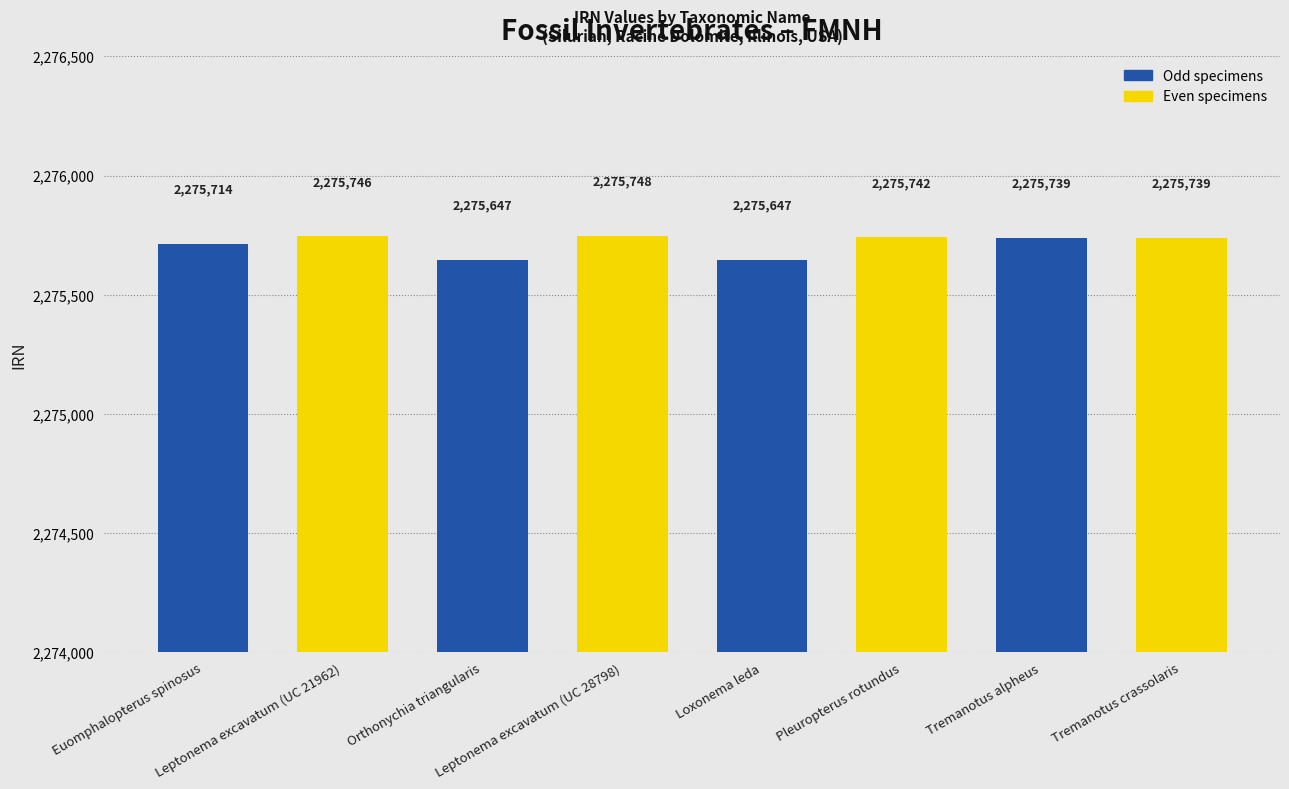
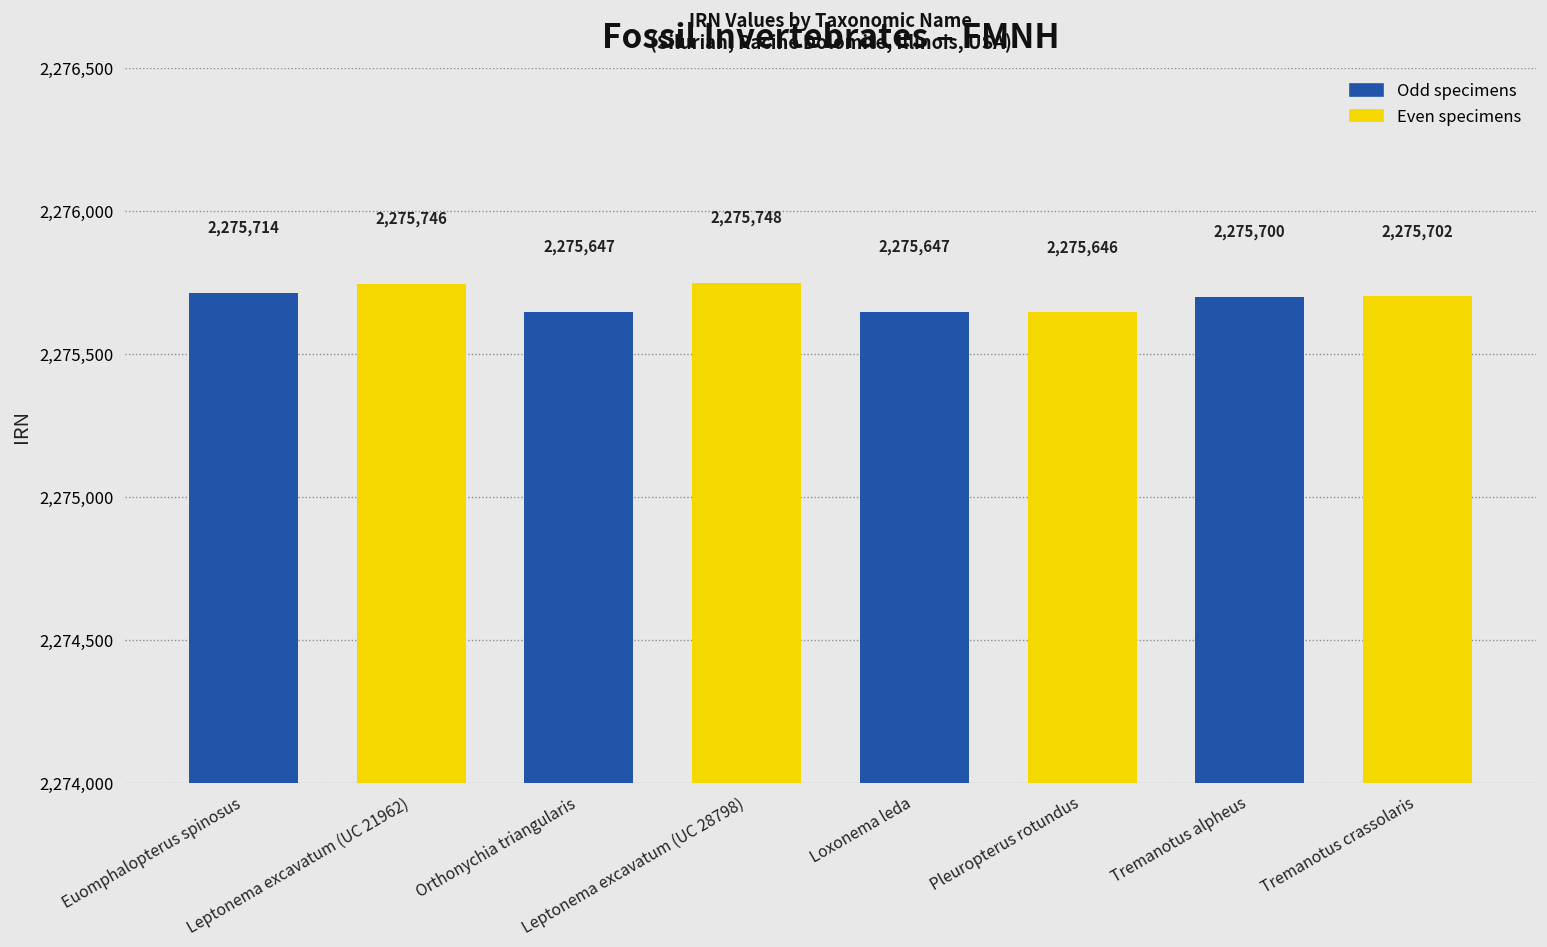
Pleuropterus rotundus: 2,275,742 -> 2,275,646
Tremanotus alpheus: 2,275,739 -> 2,275,700
Tremanotus crassolaris: 2,275,739 -> 2,275,702
